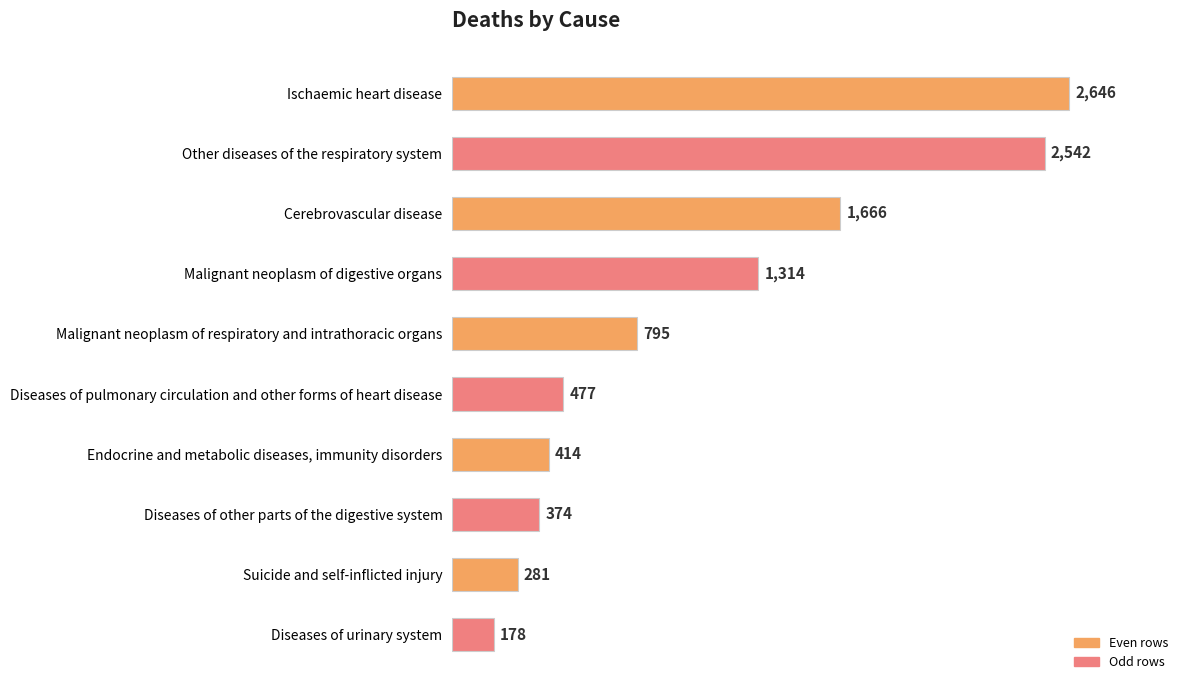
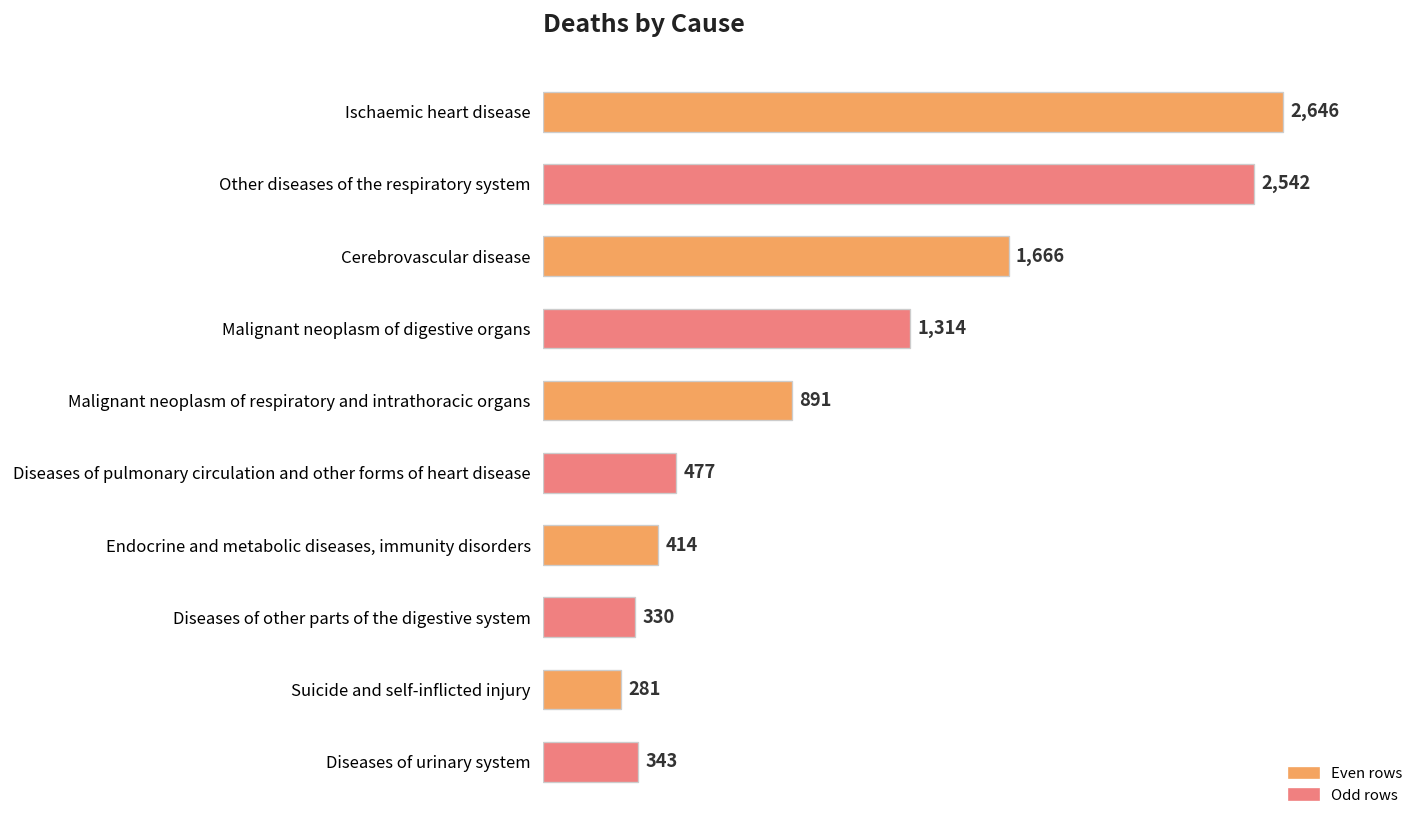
Malignant neoplasm of respiratory and intrathoracic organs: 795 -> 891
Diseases of other parts of the digestive system: 374 -> 330
Diseases of urinary system: 178 -> 343
